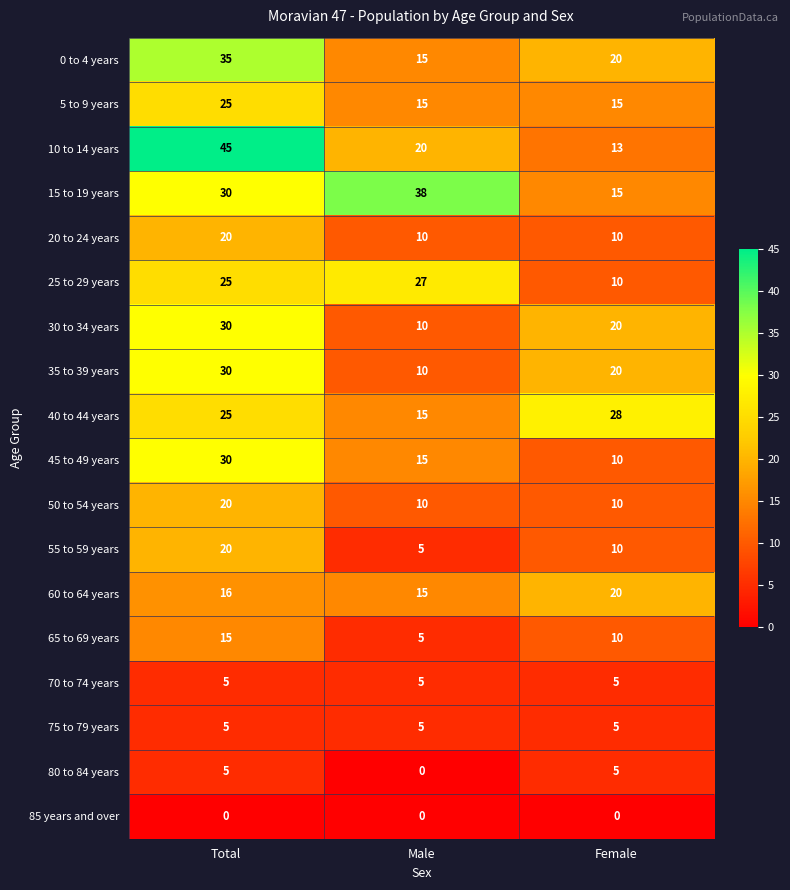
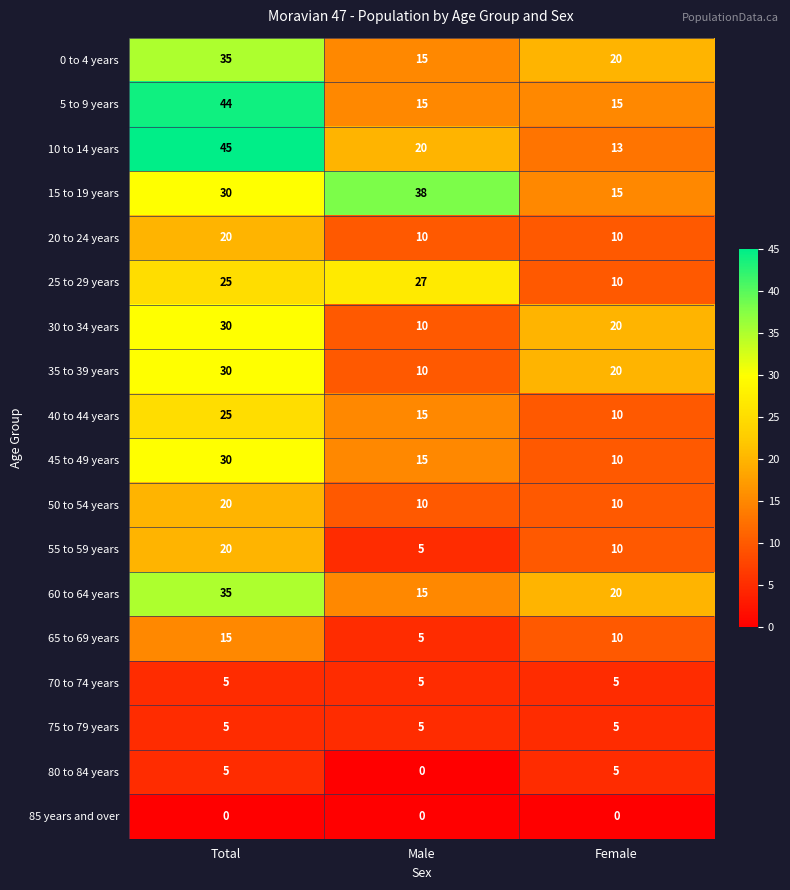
5 to 9 years, Total: 25 -> 44
40 to 44 years, Female: 28 -> 10
60 to 64 years, Total: 16 -> 35
